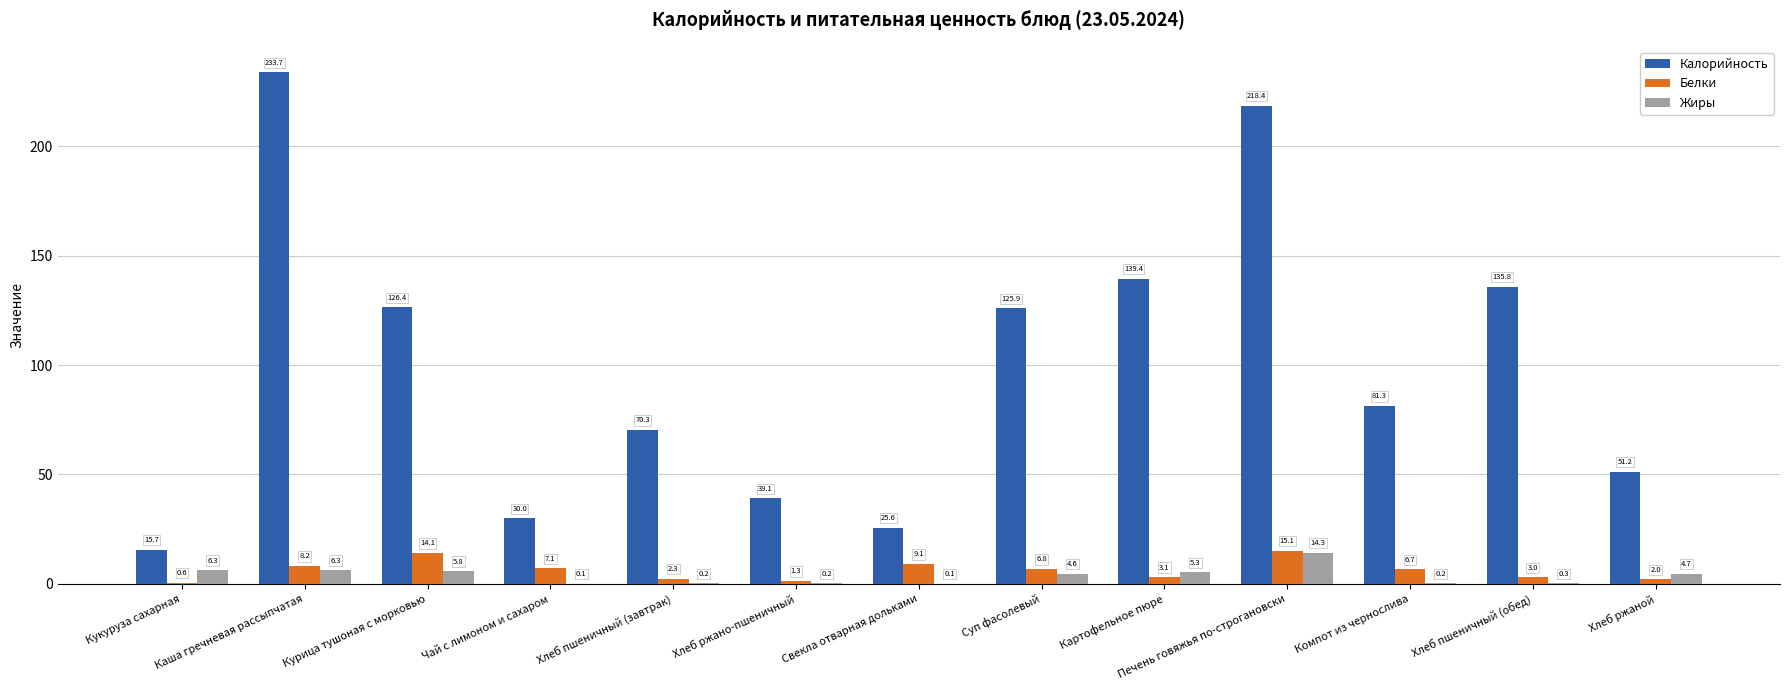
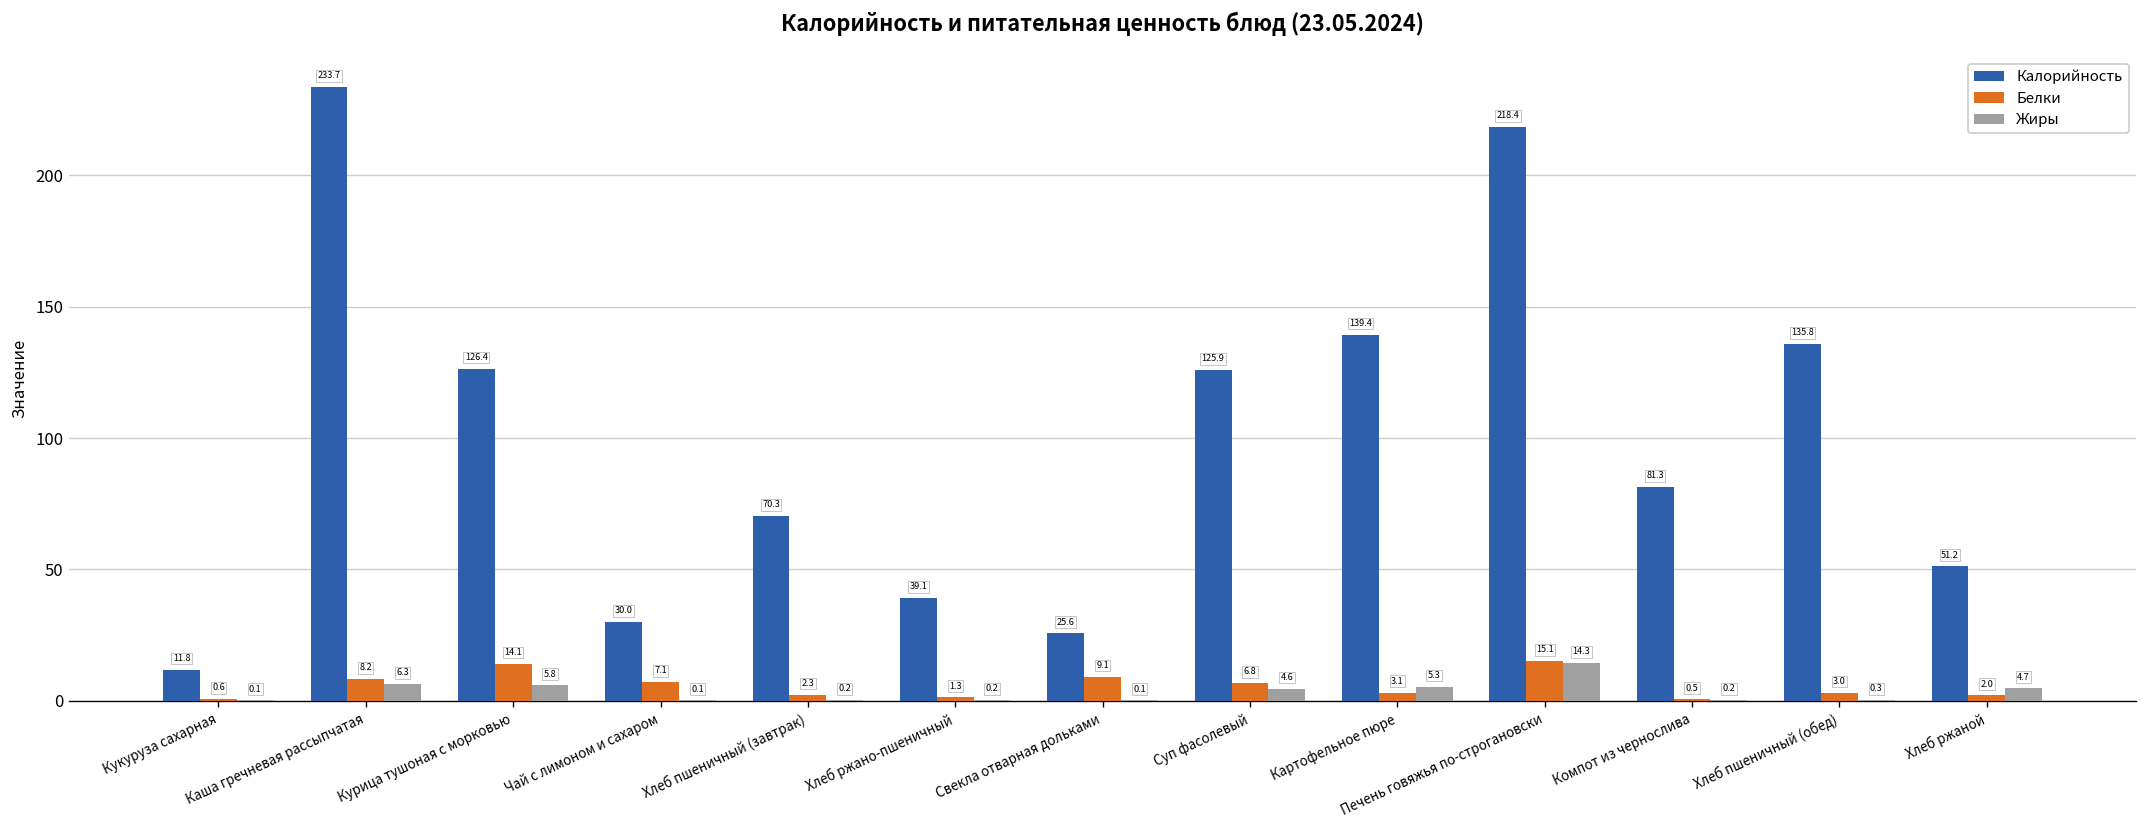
Калорийность, Кукуруза сахарная: 15.7 -> 11.8
Жиры, Кукуруза сахарная: 6.3 -> 0.1
Белки, Компот из чернослива: 6.7 -> 0.5
